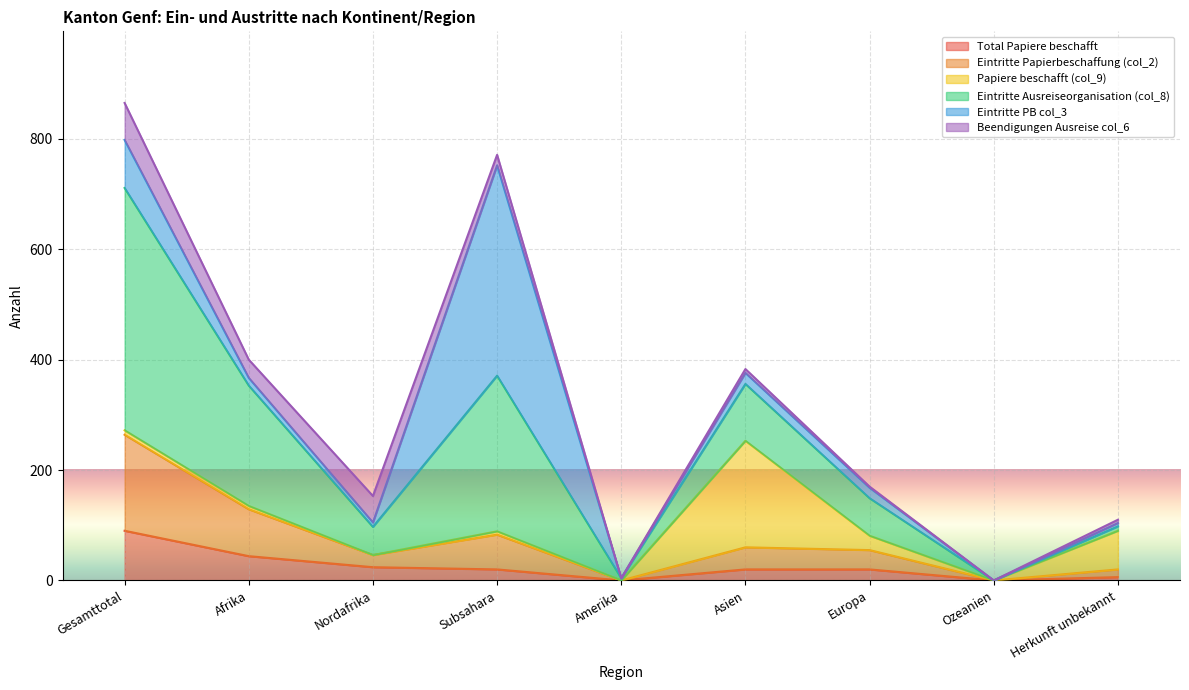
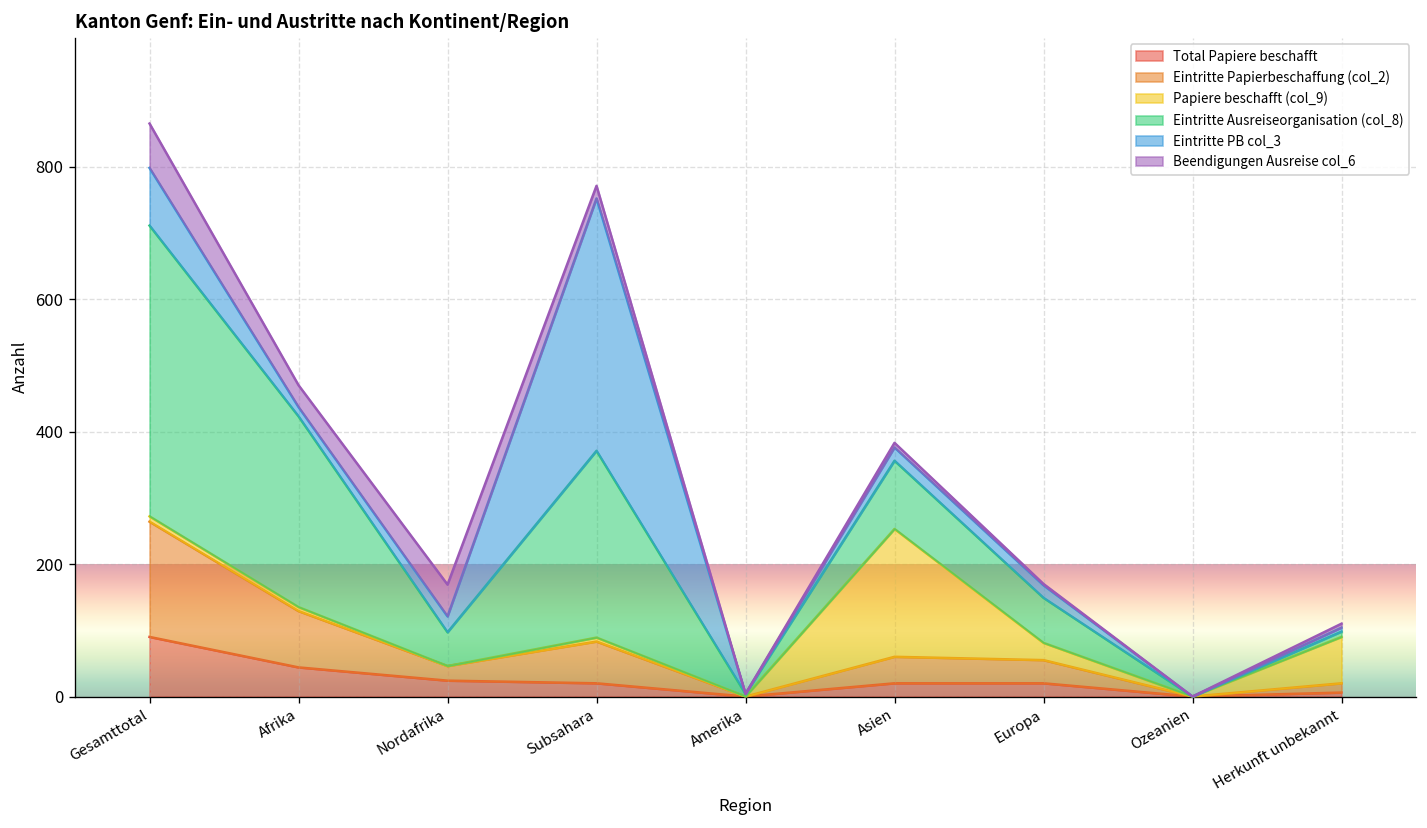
Eintritte Ausreiseorganisation (col_8), Afrika: 220 -> 290
Eintritte PB col_3, Nordafrika: 10 -> 20
